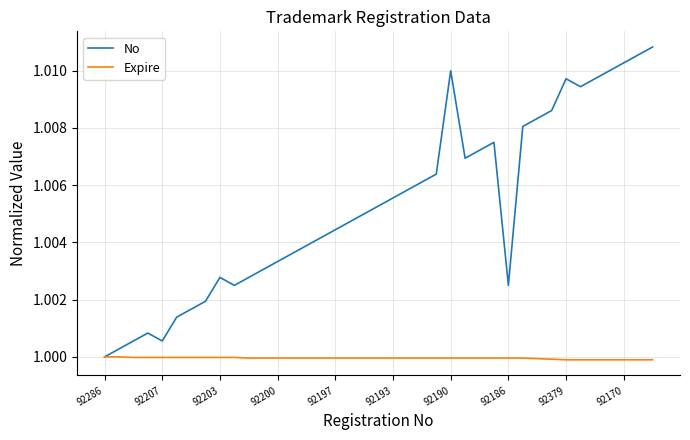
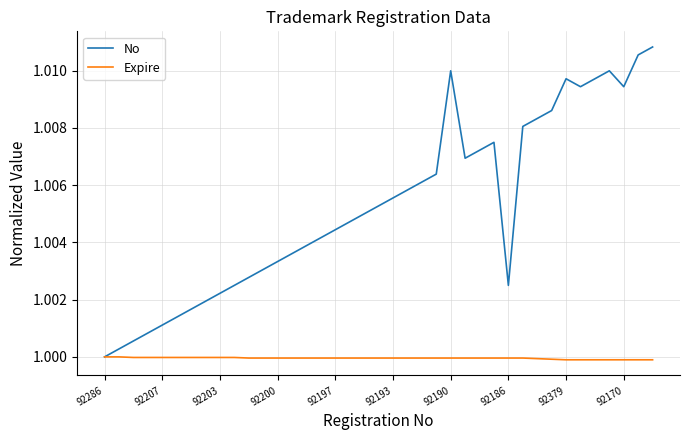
No, 92207: 1.0006 -> 1.0011
No, 92203: 1.0028 -> 1.0022
No, 92170: 1.0103 -> 1.0094
